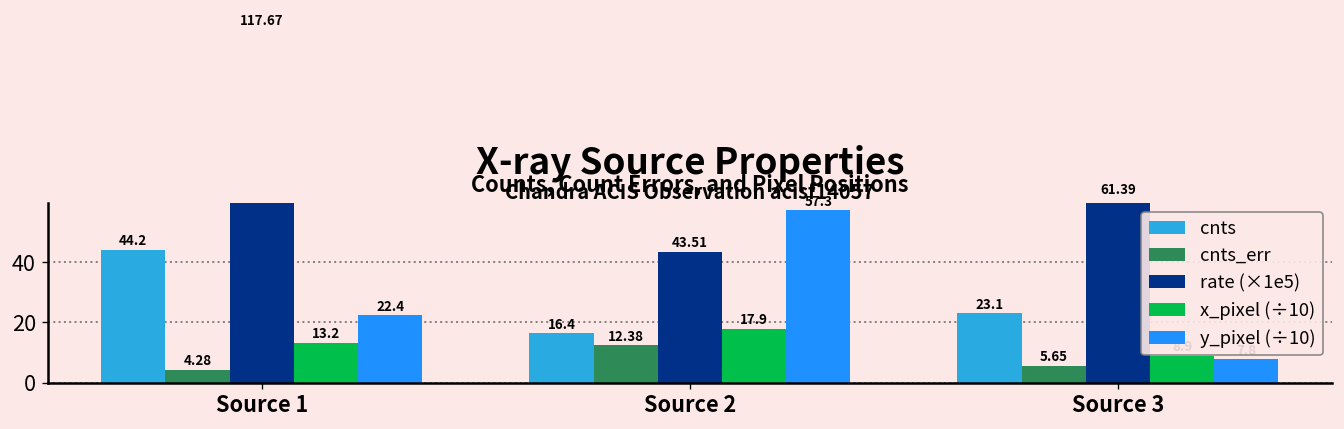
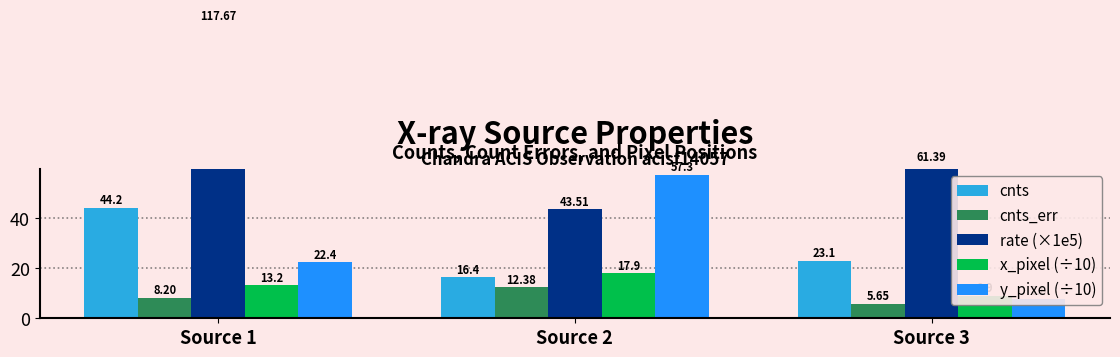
cnts_err, Source 1: 4.28 -> 8.20
